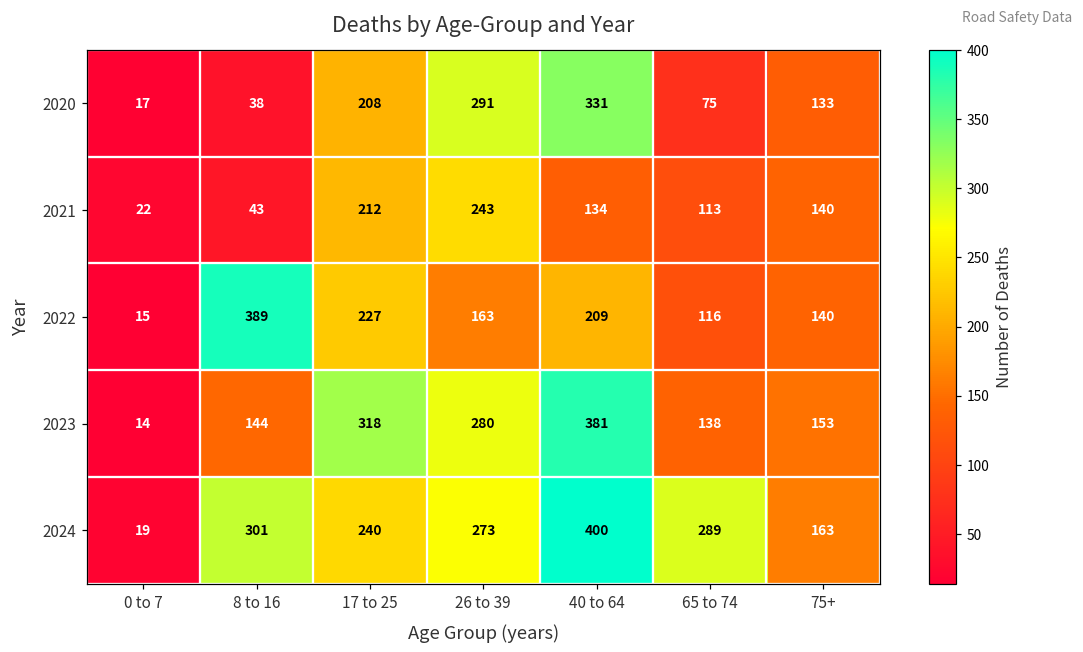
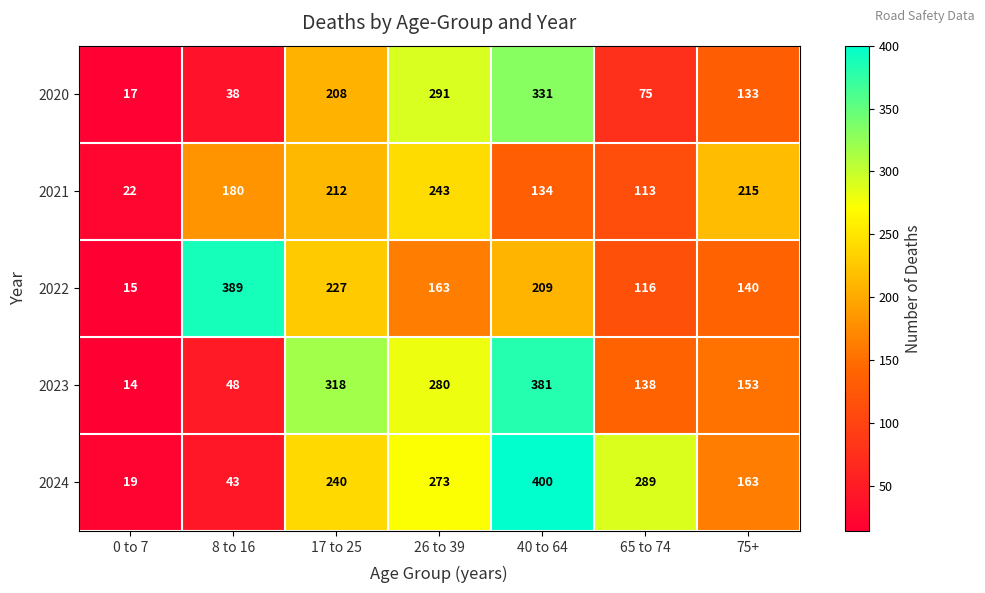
2021, 8 to 16: 43 -> 180
2021, 75+: 140 -> 215
2023, 8 to 16: 144 -> 48
2024, 8 to 16: 301 -> 43
